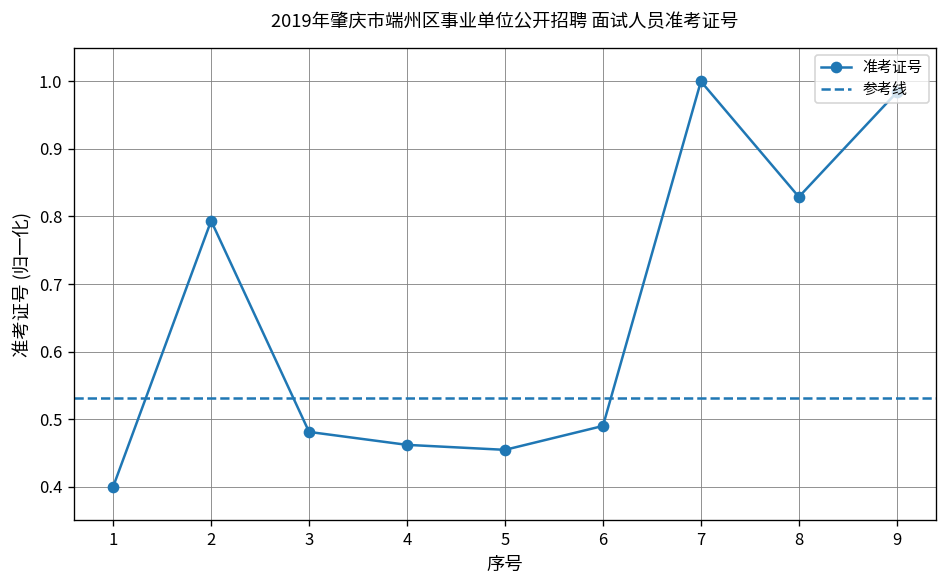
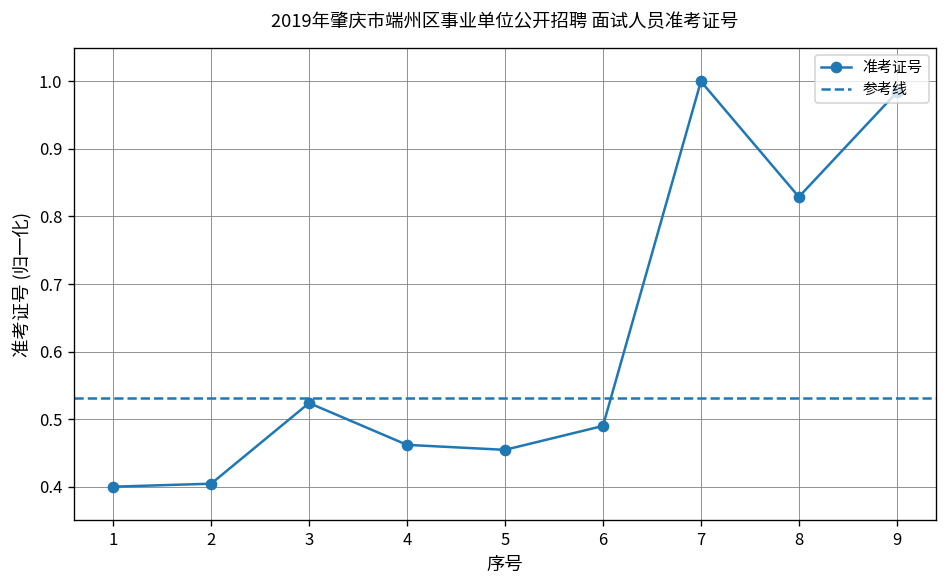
2: 0.79 -> 0.40
3: 0.48 -> 0.52
